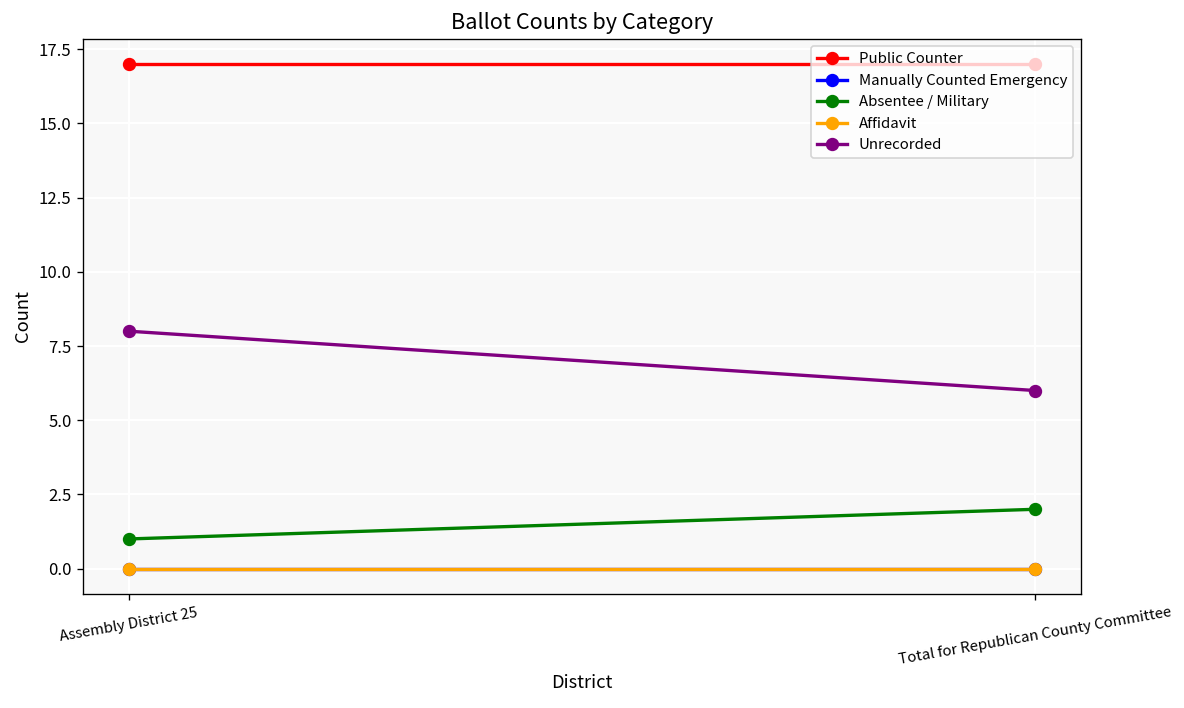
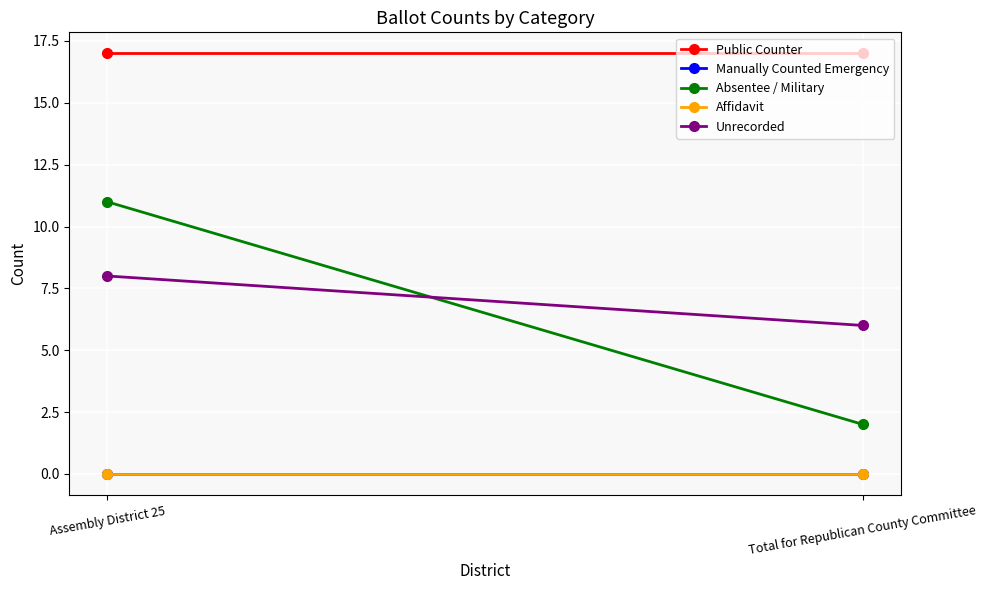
Absentee / Military, Assembly District 25: 1 -> 11
